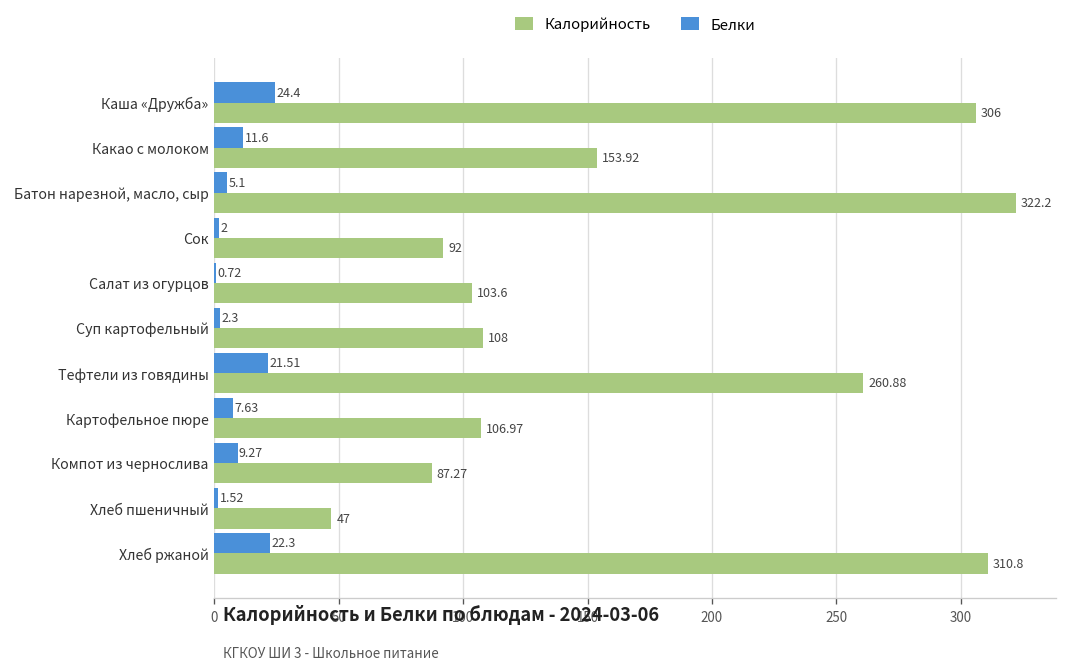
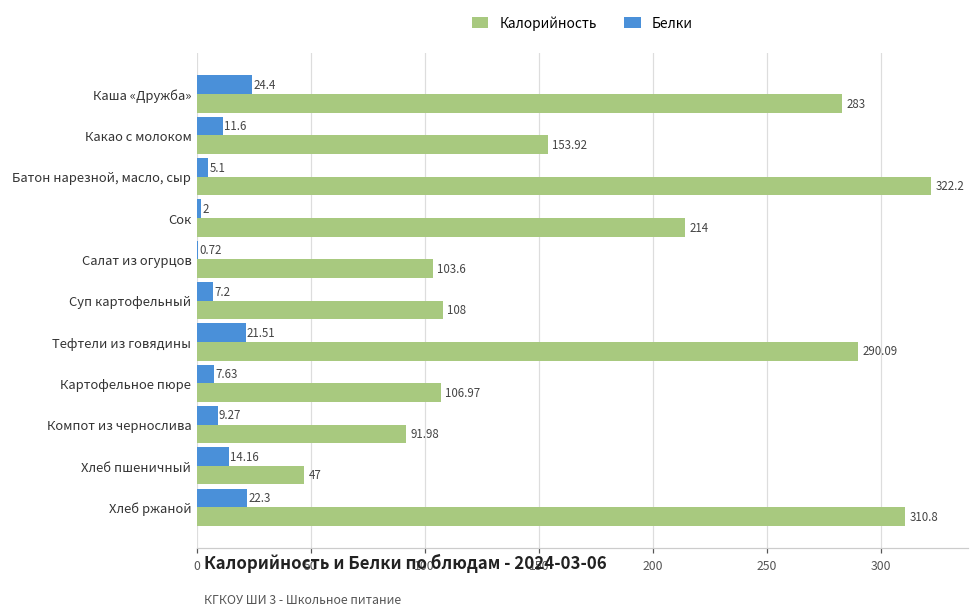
Калорийность, Каша «Дружба»: 306 -> 283
Калорийность, Сок: 92 -> 214
Белки, Суп картофельный: 2.3 -> 7.2
Калорийность, Тефтели из говядины: 260.88 -> 290.09
Калорийность, Компот из чернослива: 87.27 -> 91.98
Белки, Хлеб пшеничный: 1.52 -> 14.16
